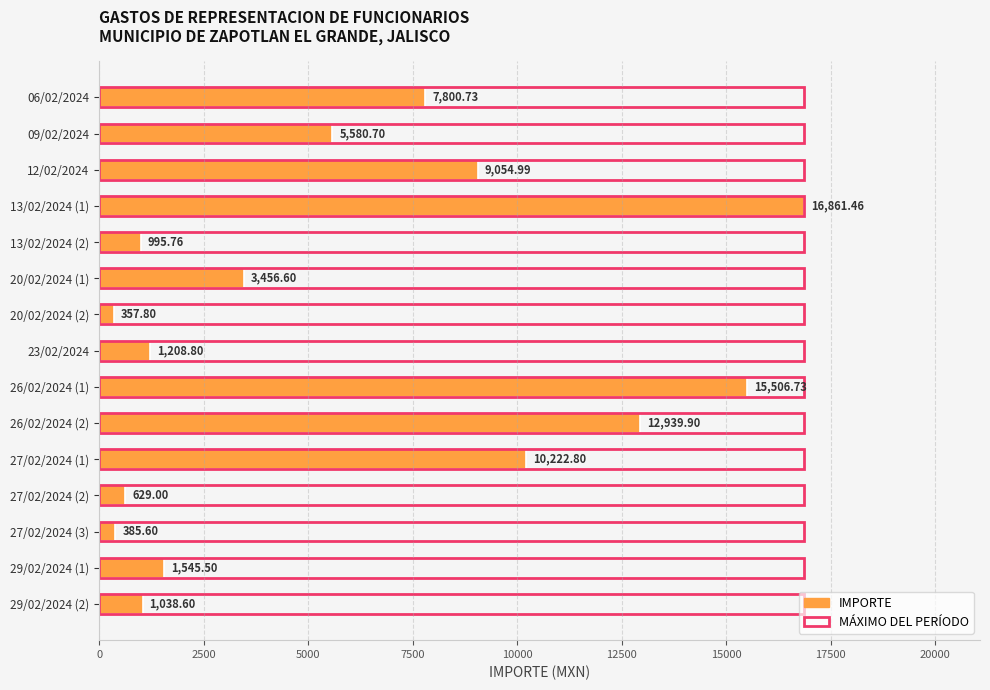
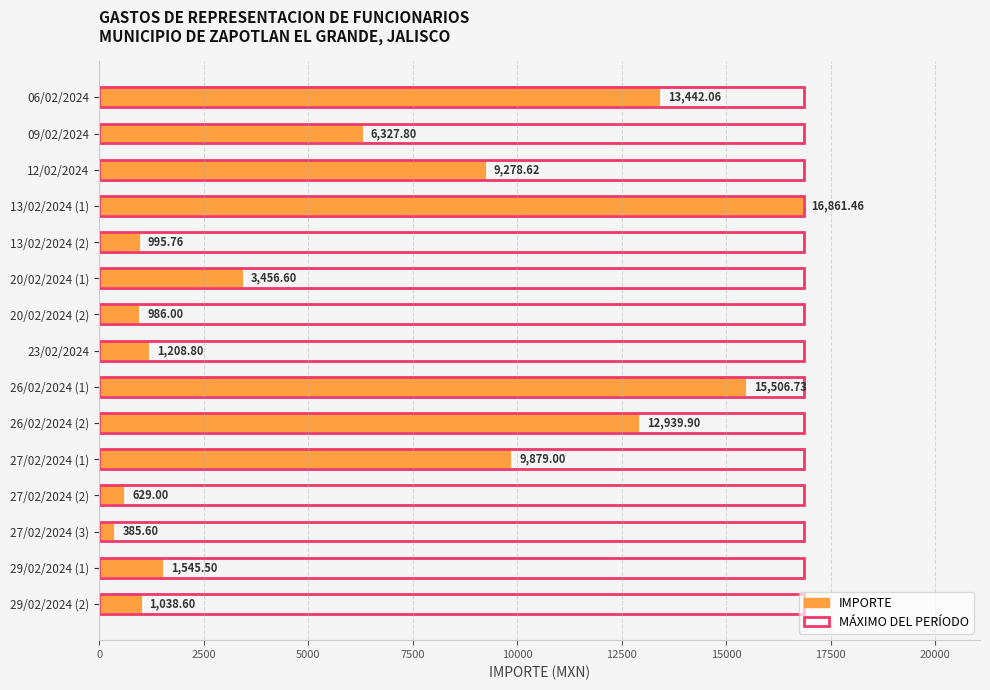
IMPORTE, 06/02/2024: 7,800.73 -> 13,442.06
IMPORTE, 09/02/2024: 5,580.70 -> 6,327.80
IMPORTE, 12/02/2024: 9,054.99 -> 9,278.62
IMPORTE, 20/02/2024 (2): 357.80 -> 986.00
IMPORTE, 27/02/2024 (1): 10,222.80 -> 9,879.00
